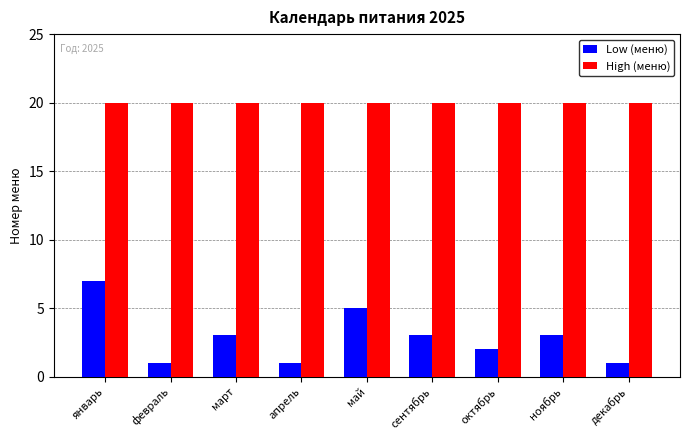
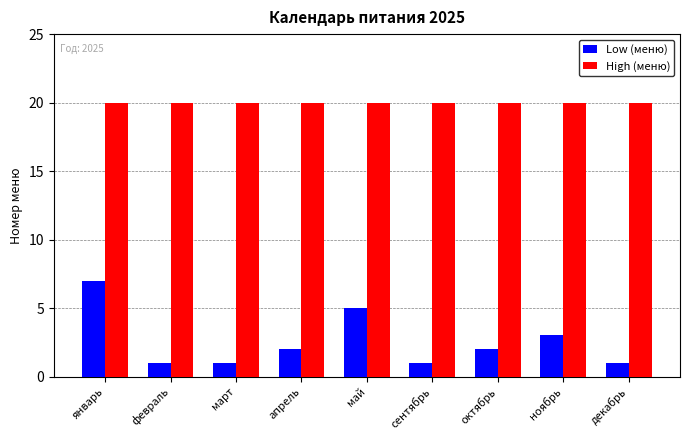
Low (меню), март: 3 -> 1
Low (меню), апрель: 1 -> 2
Low (меню), сентябрь: 3 -> 1
